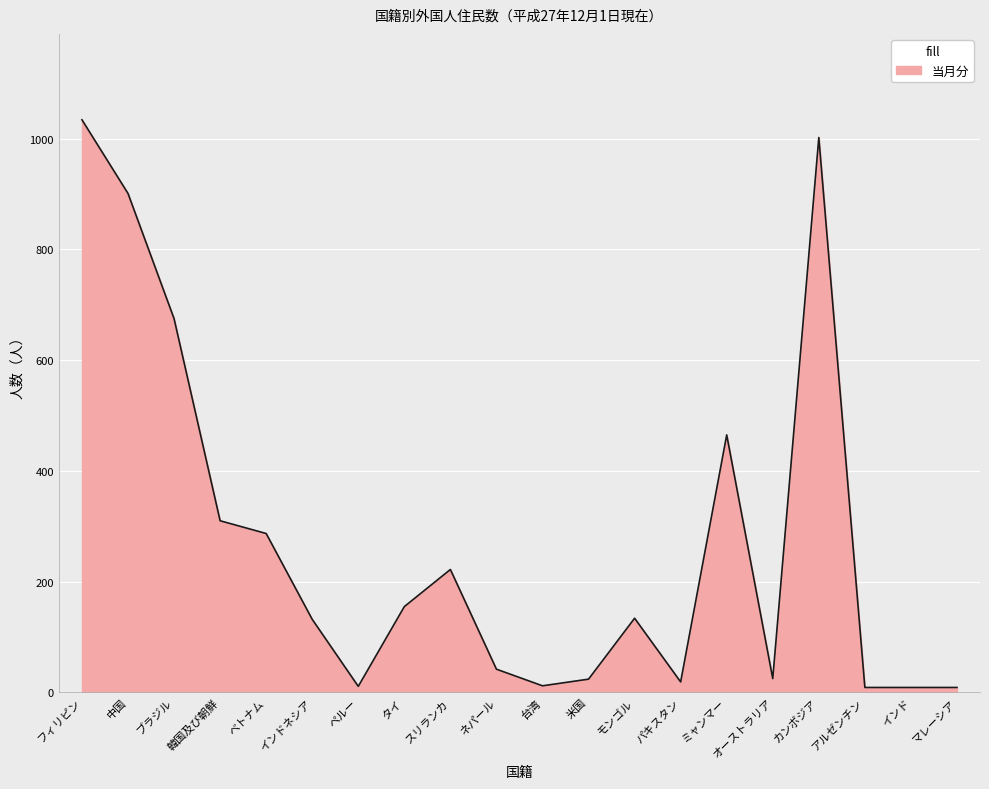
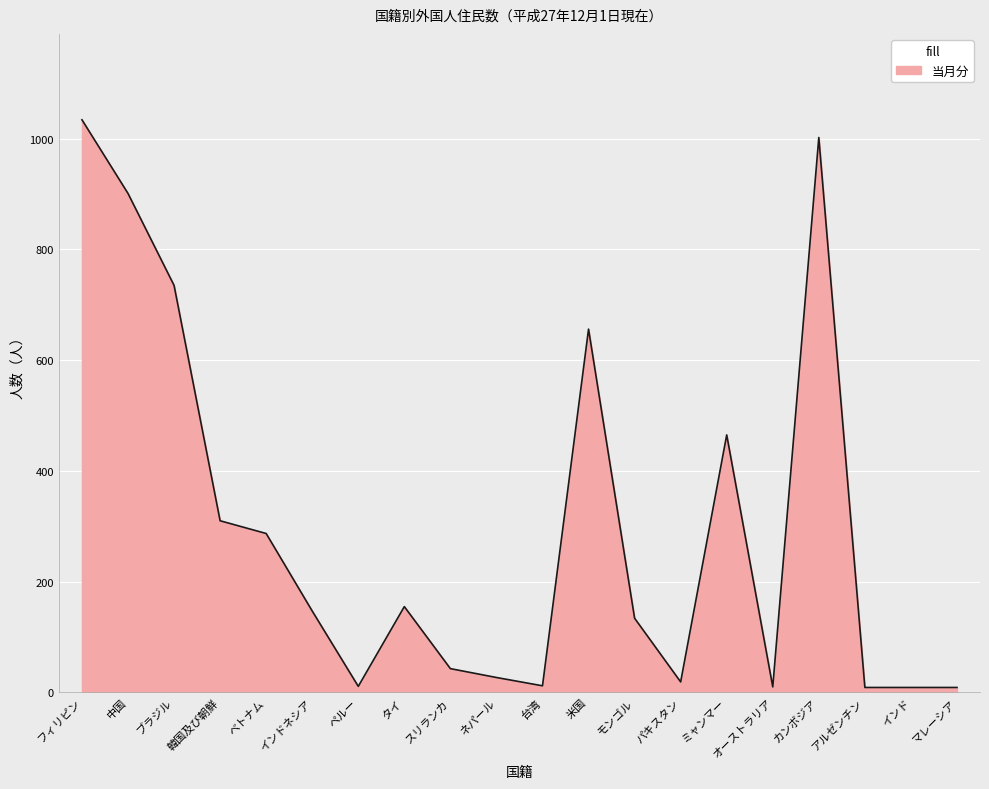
ブラジル: 680 -> 740
インドネシア: 130 -> 150
スリランカ: 220 -> 40
ネパール: 40 -> 30
米国: 20 -> 660
オーストラリア: 30 -> 10
